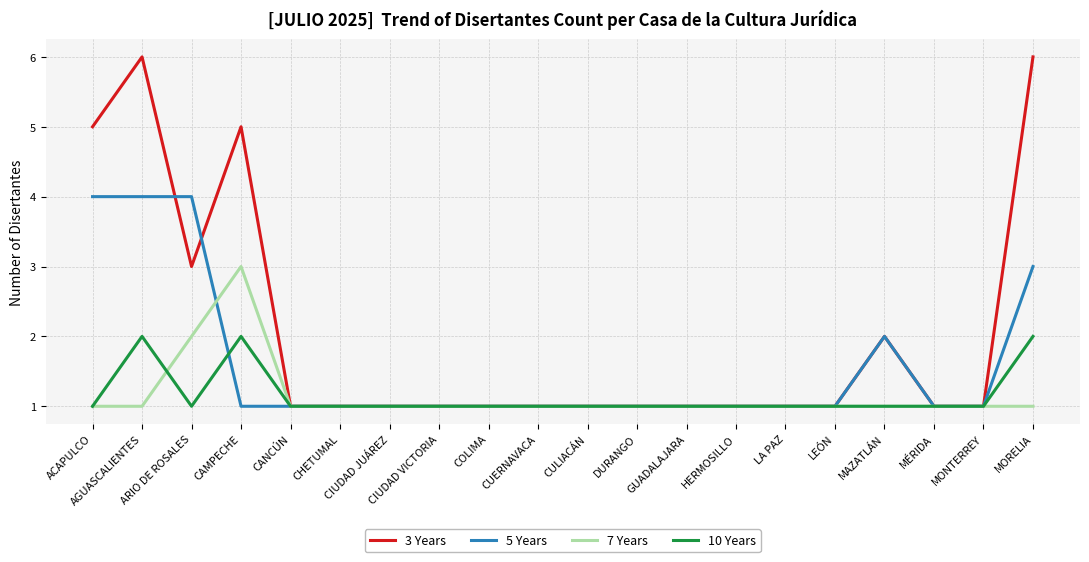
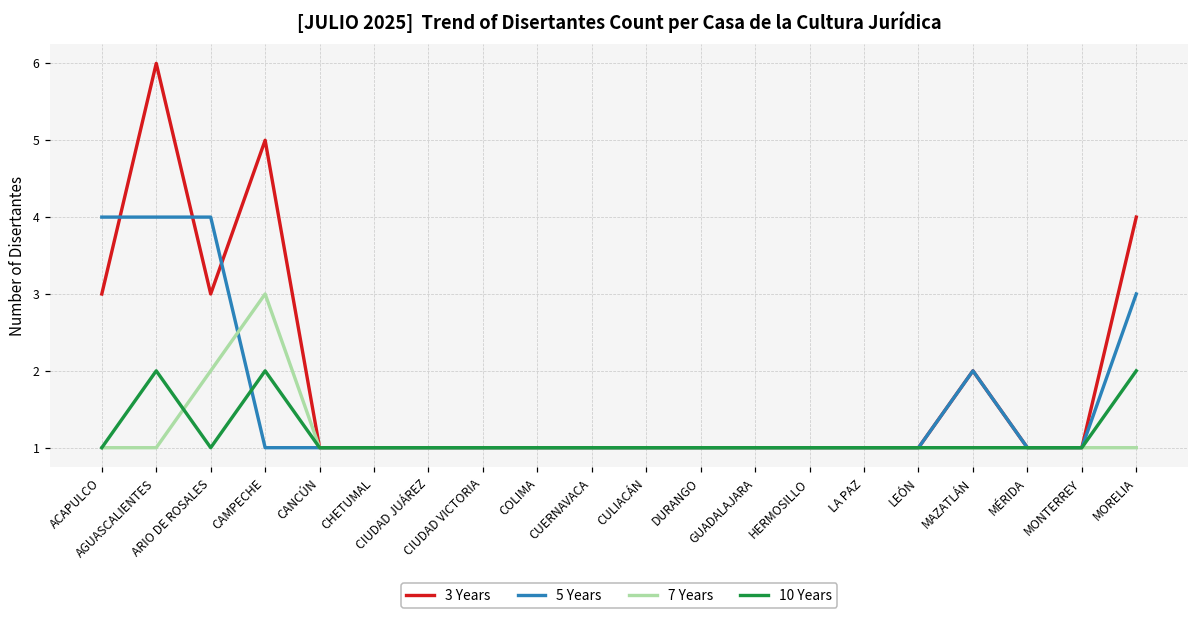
3 Years, ACAPULCO: 5 -> 3
3 Years, MORELIA: 6 -> 4
